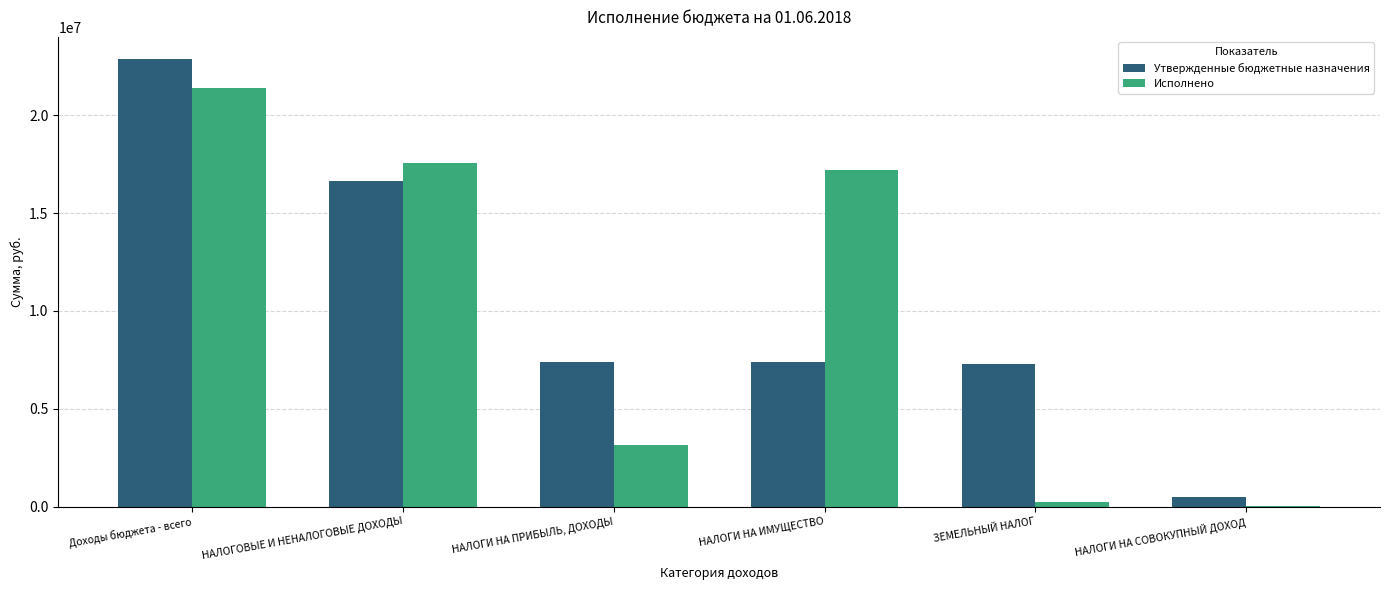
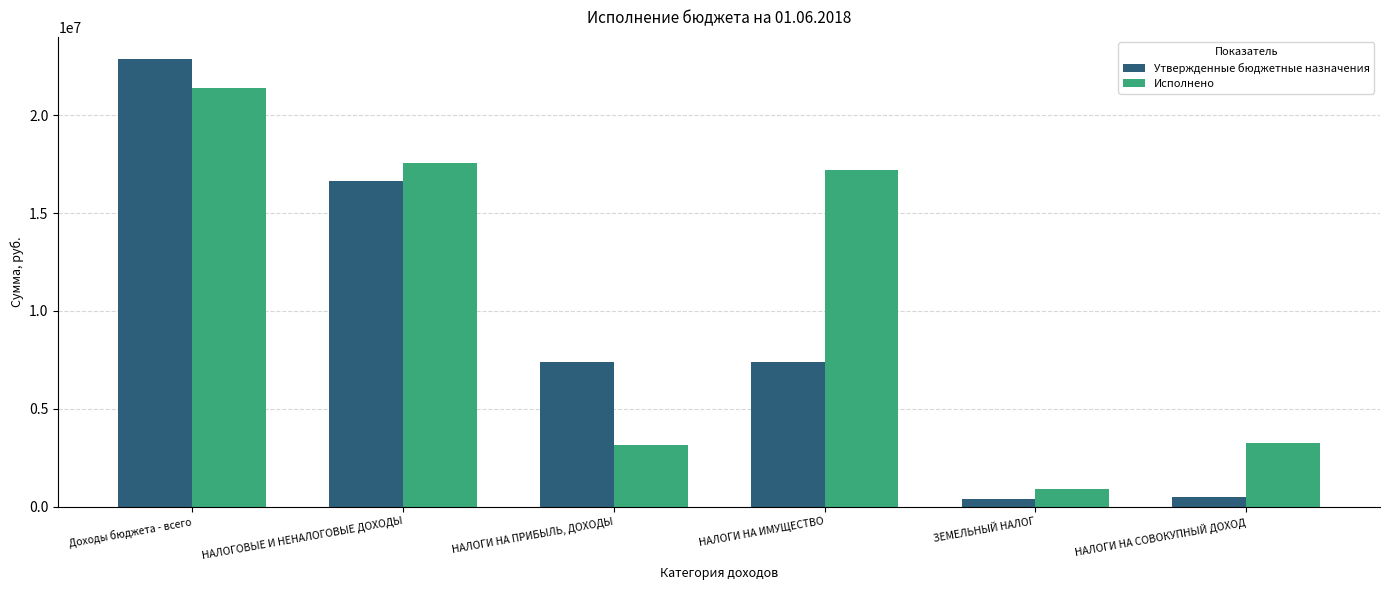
Утвержденные бюджетные назначения, ЗЕМЕЛЬНЫЙ НАЛОГ: 7300000 -> 400000
Исполнено, ЗЕМЕЛЬНЫЙ НАЛОГ: 200000 -> 900000
Исполнено, НАЛОГИ НА СОВОКУПНЫЙ ДОХОД: 0 -> 3200000
